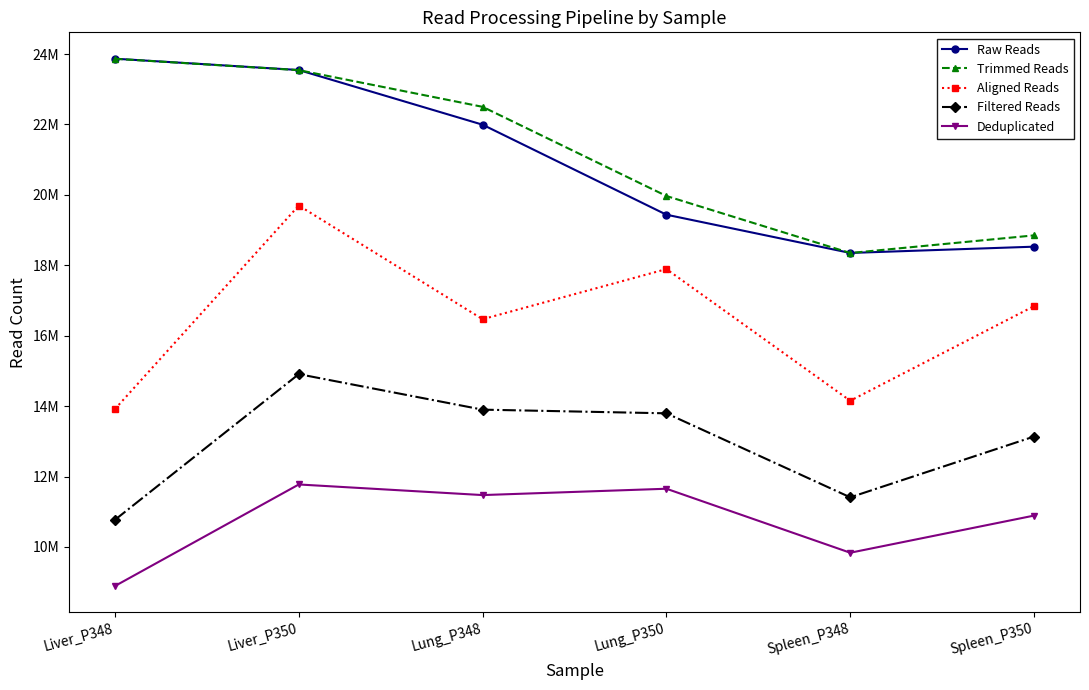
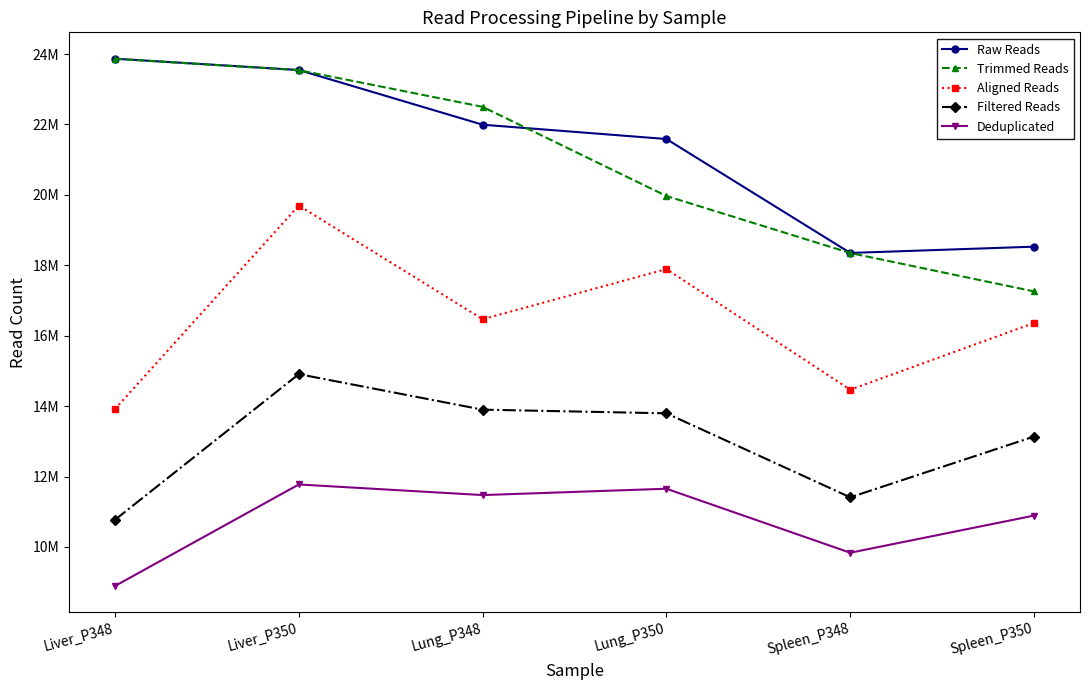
Raw Reads, Lung_P350: 19400000 -> 21600000
Aligned Reads, Spleen_P348: 14200000 -> 14500000
Trimmed Reads, Spleen_P350: 18900000 -> 17300000
Aligned Reads, Spleen_P350: 16800000 -> 16400000
